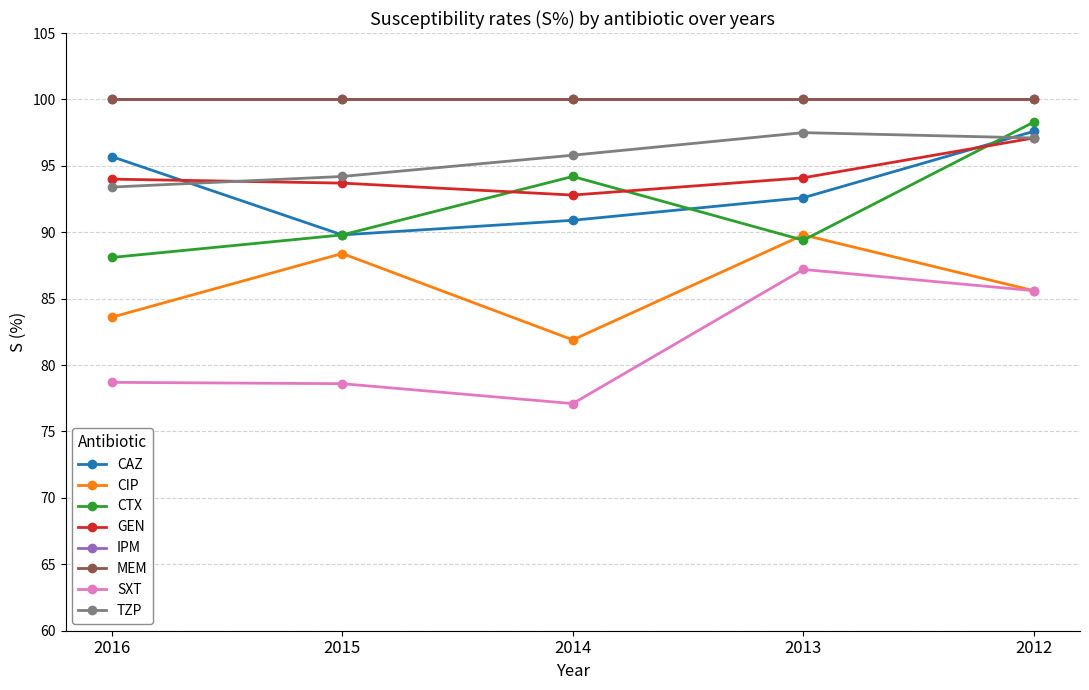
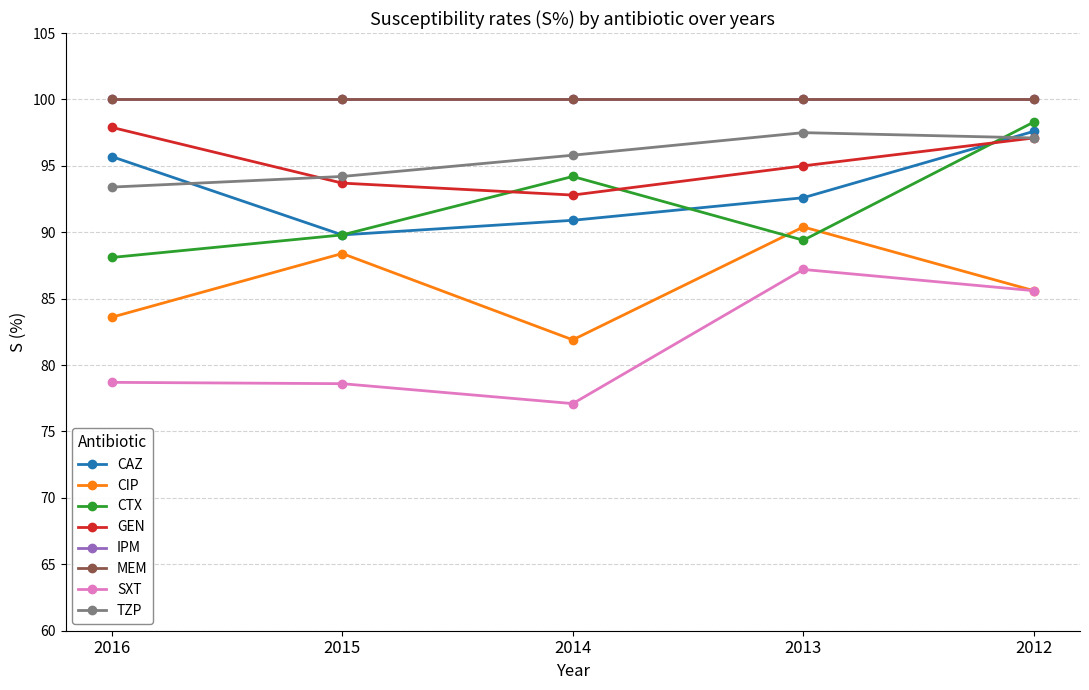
GEN, 2016: 94.0 -> 97.9
CIP, 2013: 89.8 -> 90.4
GEN, 2013: 94.1 -> 95.0
